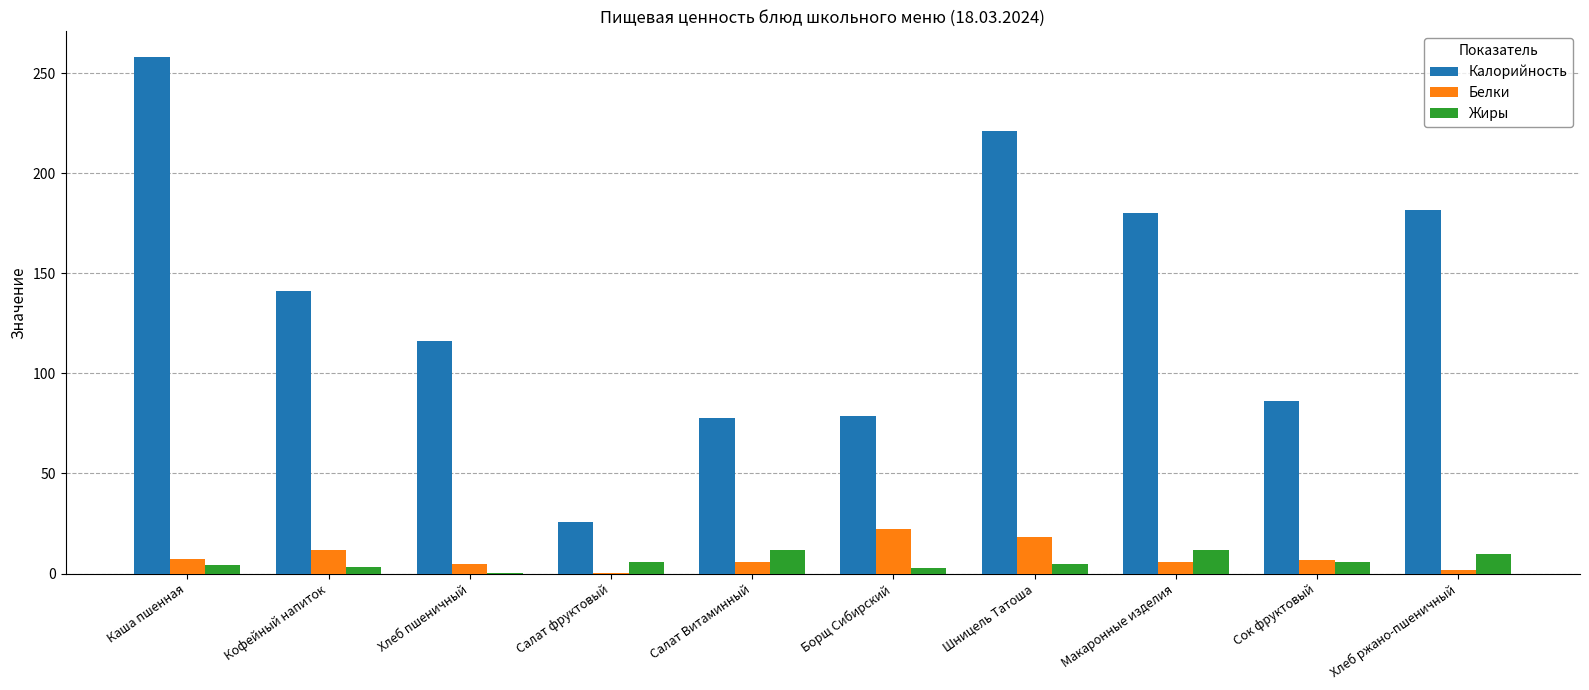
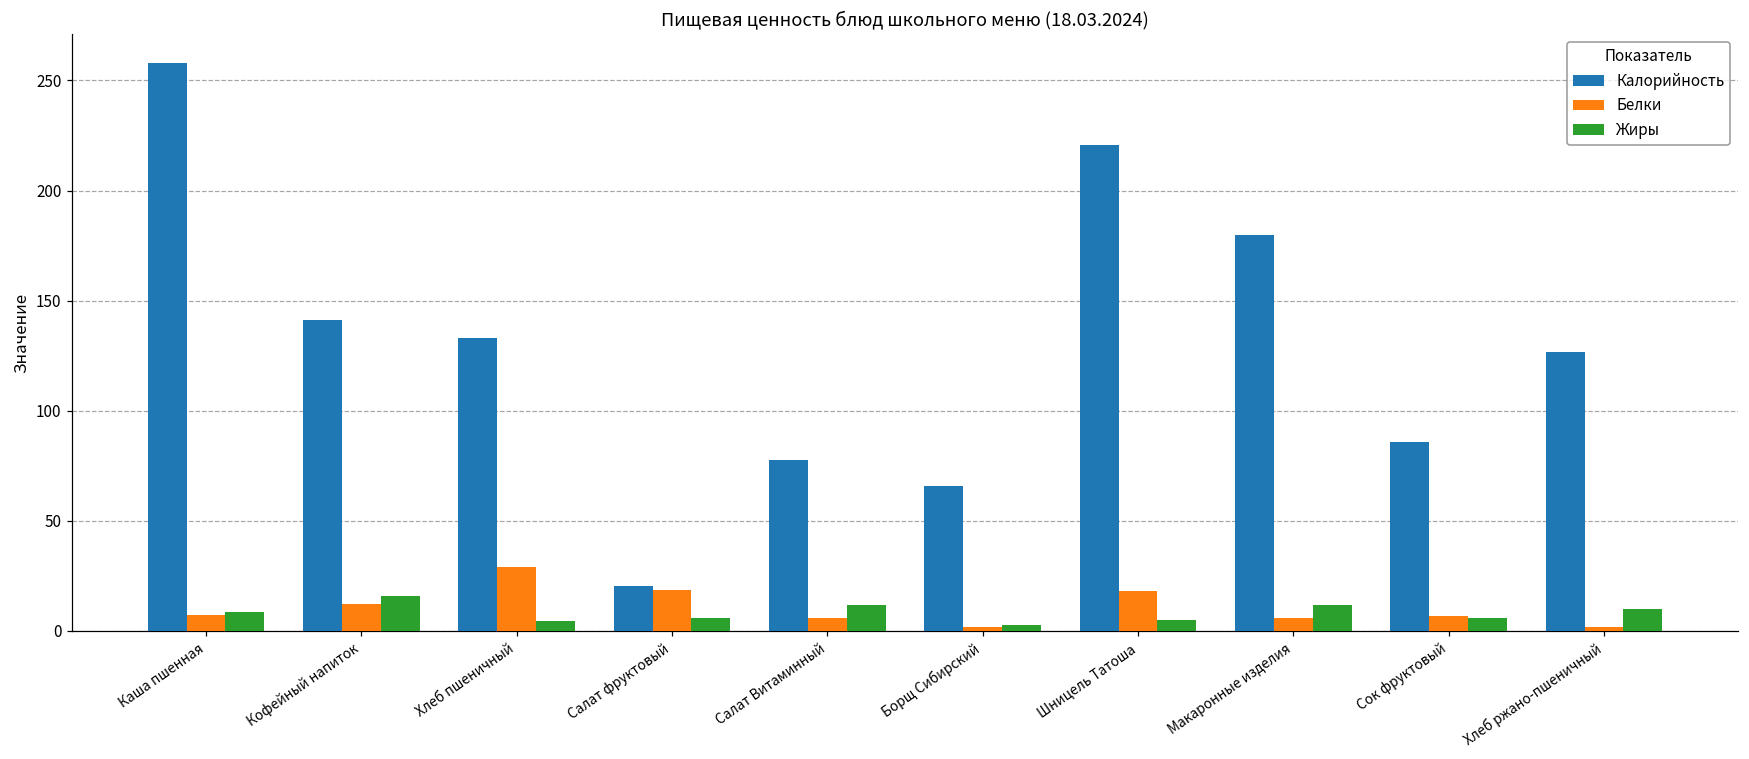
Жиры, Каша пшенная: 4 -> 9
Жиры, Кофейный напиток: 3 -> 16
Калорийность, Хлеб пшеничный: 116 -> 133
Белки, Хлеб пшеничный: 5 -> 29
Жиры, Хлеб пшеничный: 0 -> 5
Калорийность, Салат фруктовый: 26 -> 20
Белки, Салат фруктовый: 0 -> 18
Калорийность, Борщ Сибирский: 79 -> 66
Белки, Борщ Сибирский: 22 -> 2
Калорийность, Хлеб ржано-пшеничный: 182 -> 127
